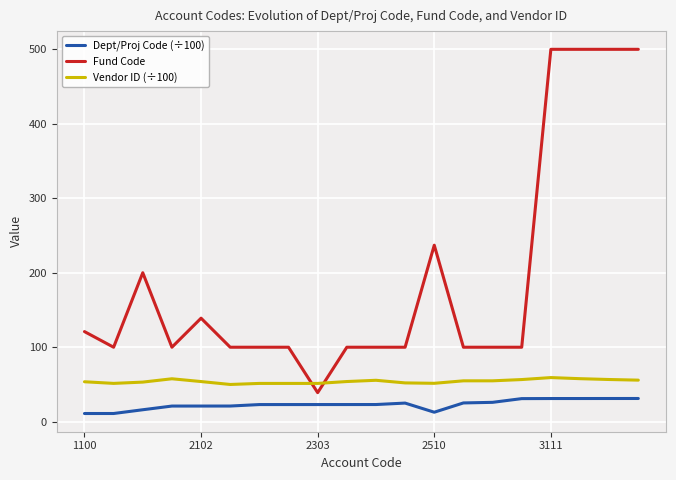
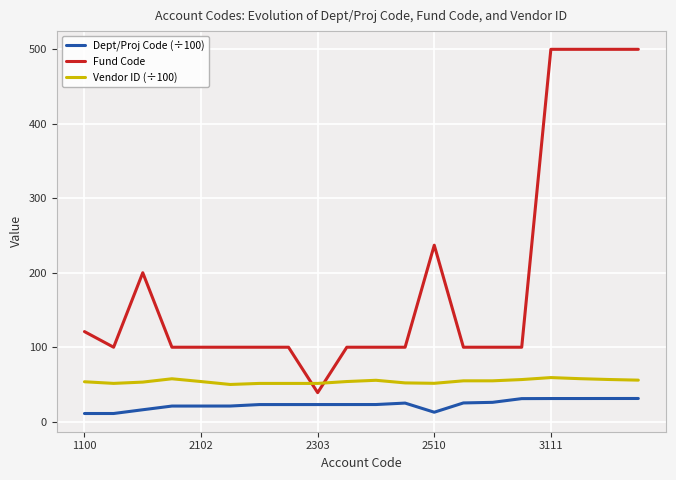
Fund Code, 2102: 140 -> 100
